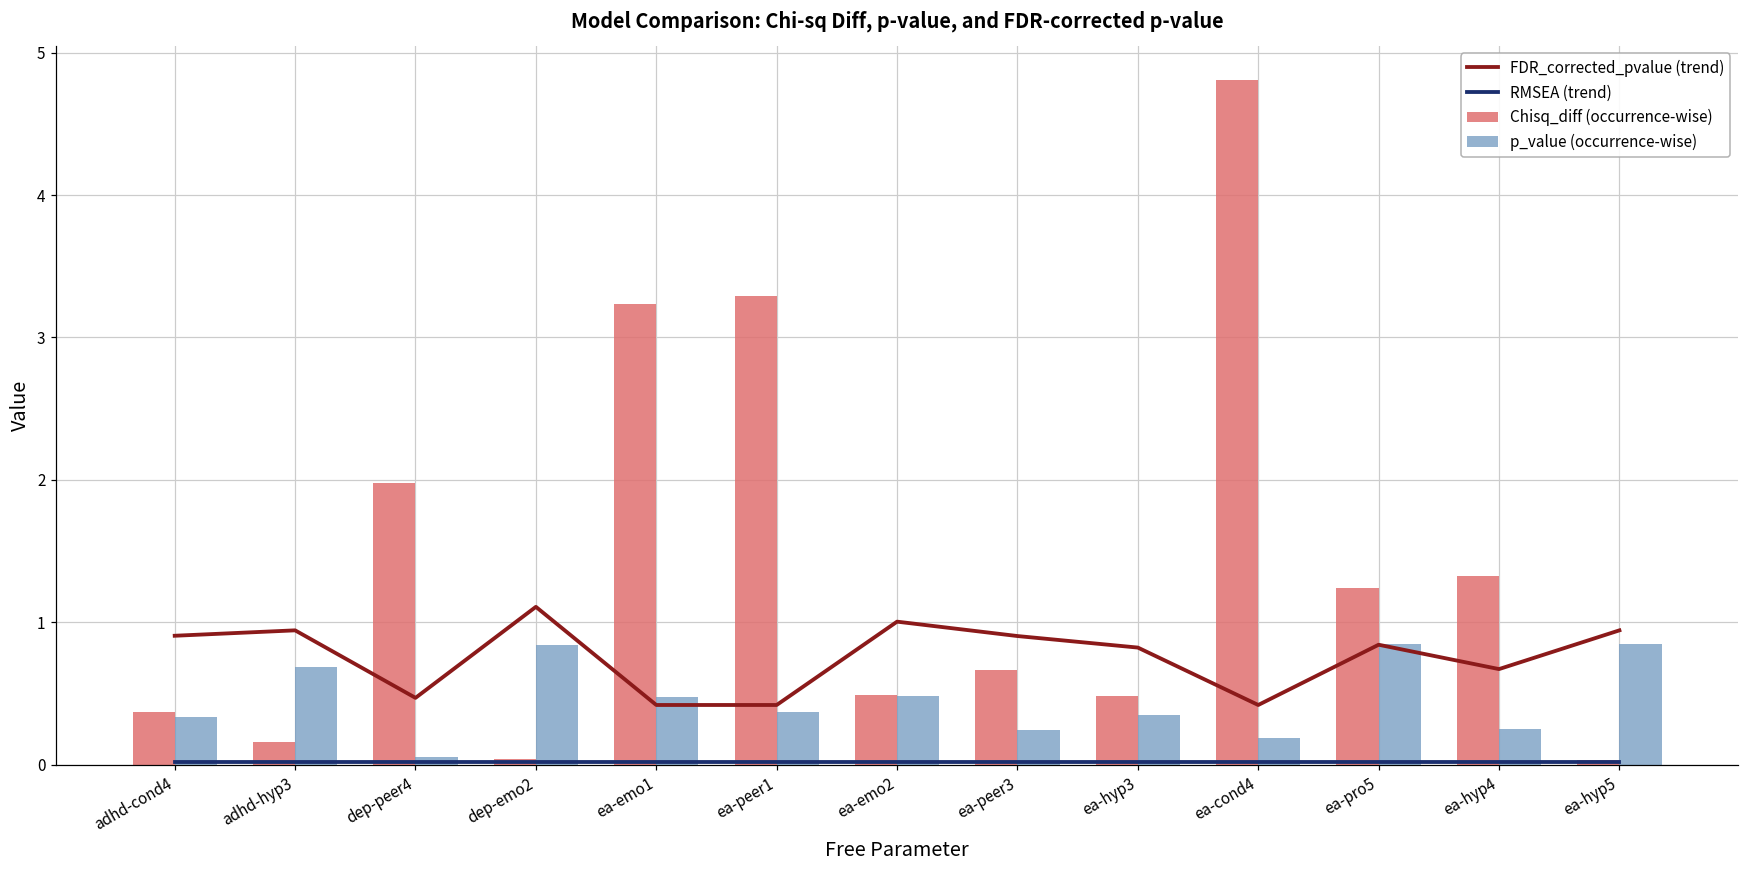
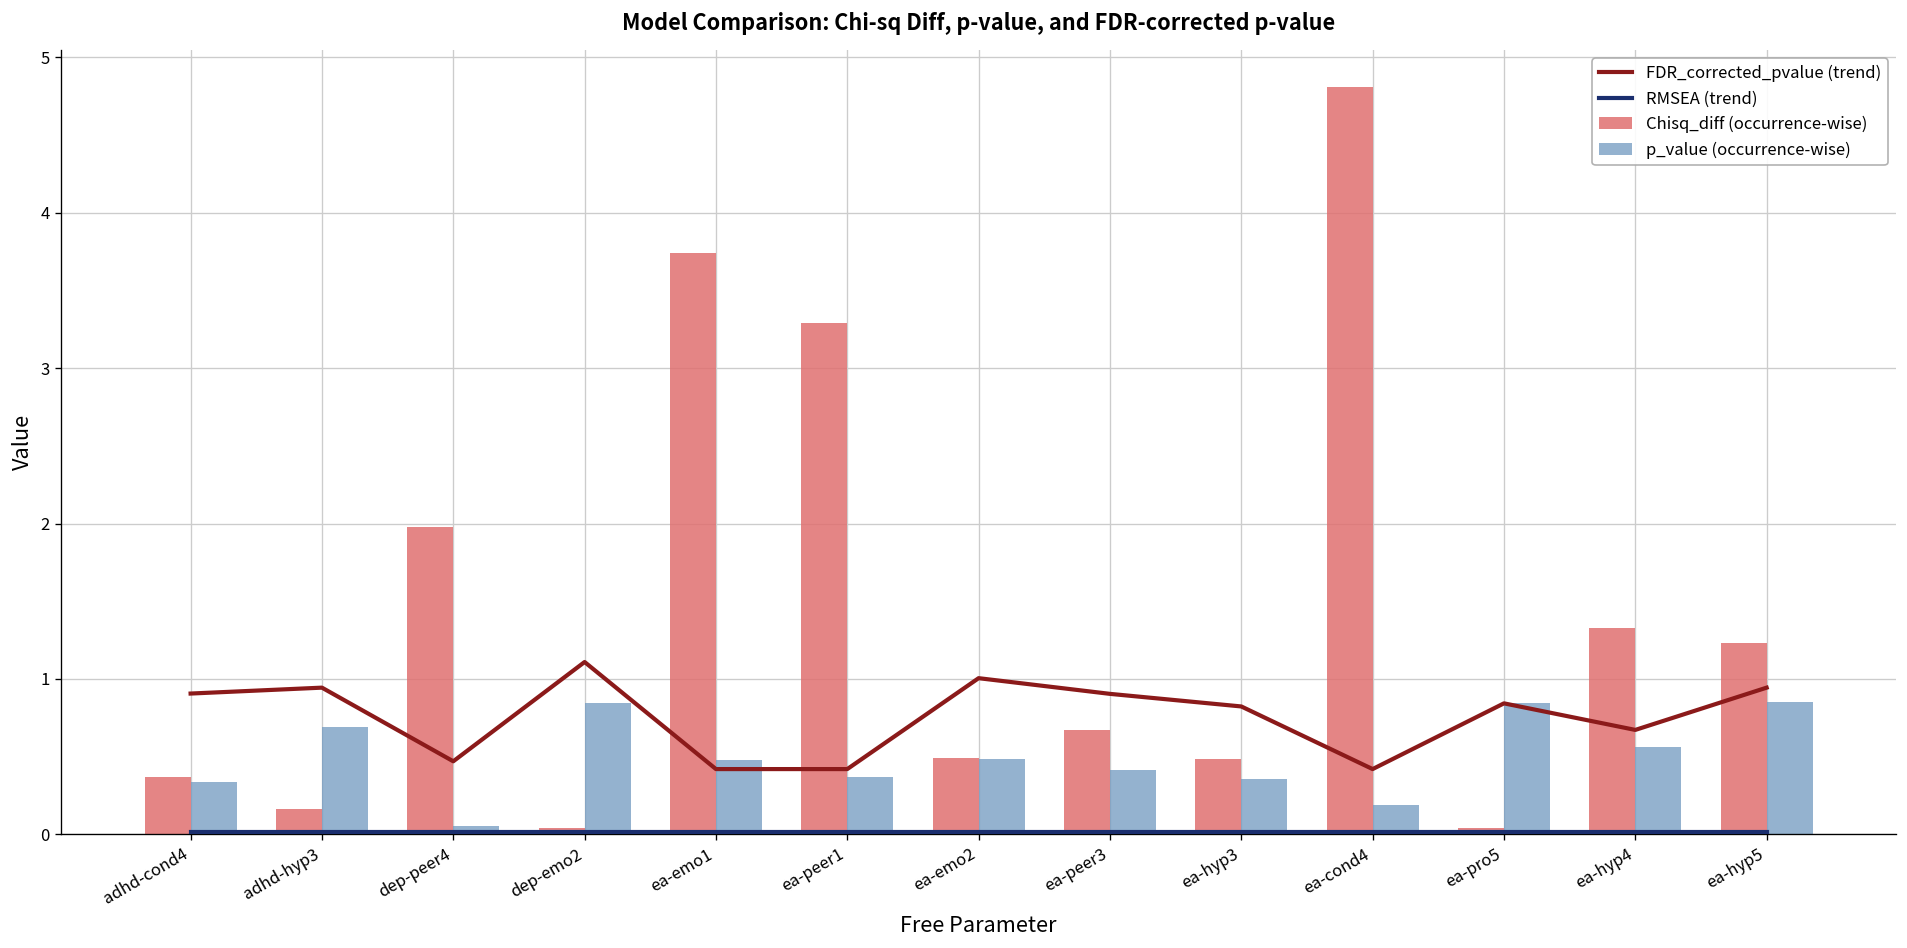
Chisq_diff (occurrence-wise), ea-emo1: 3.24 -> 3.74
p_value (occurrence-wise), ea-peer3: 0.25 -> 0.41
Chisq_diff (occurrence-wise), ea-pro5: 1.24 -> 0.04
p_value (occurrence-wise), ea-hyp4: 0.25 -> 0.56
Chisq_diff (occurrence-wise), ea-hyp5: 0.04 -> 1.23
